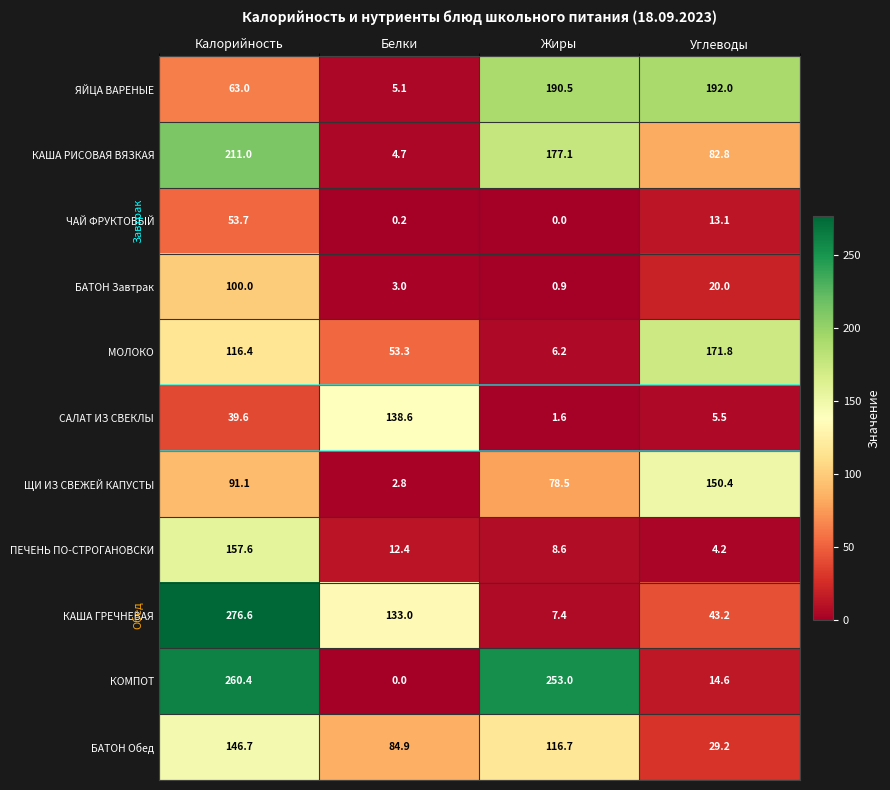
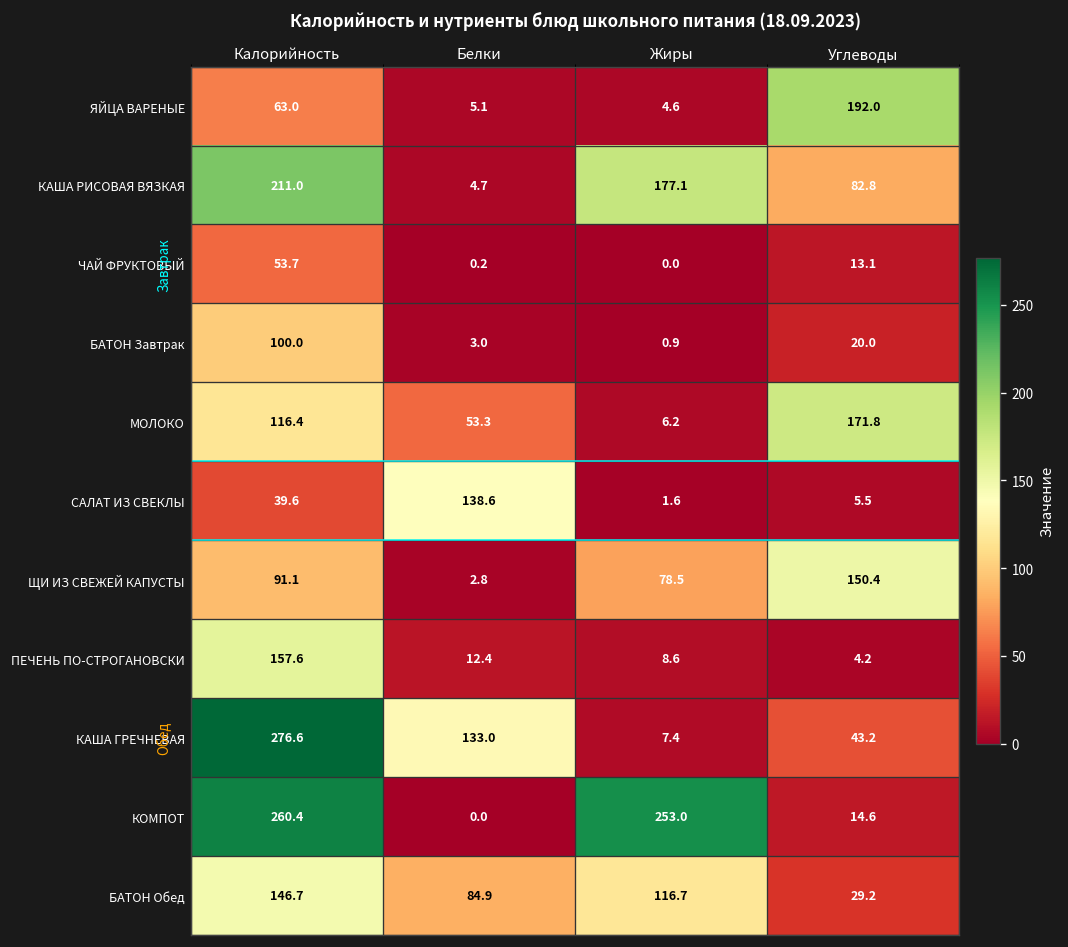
ЯЙЦА ВАРЕНЫЕ, Жиры: 190.5 -> 4.6
